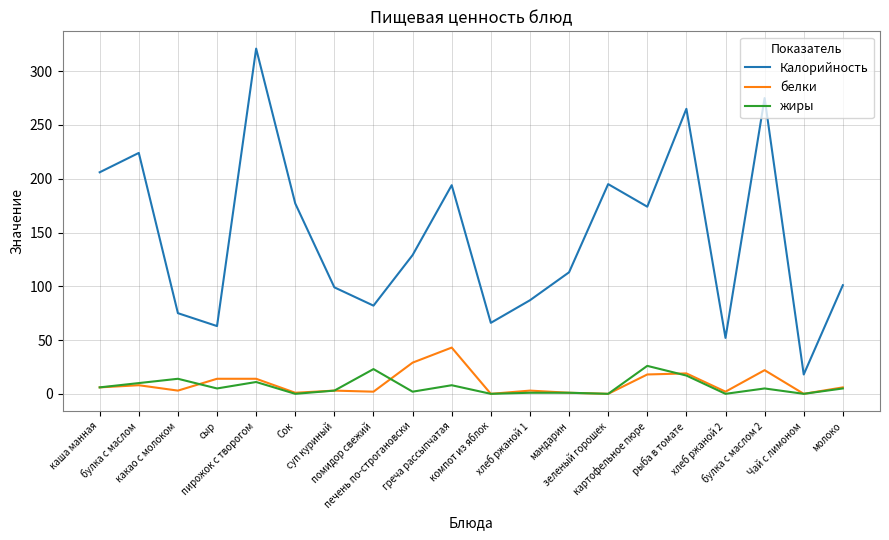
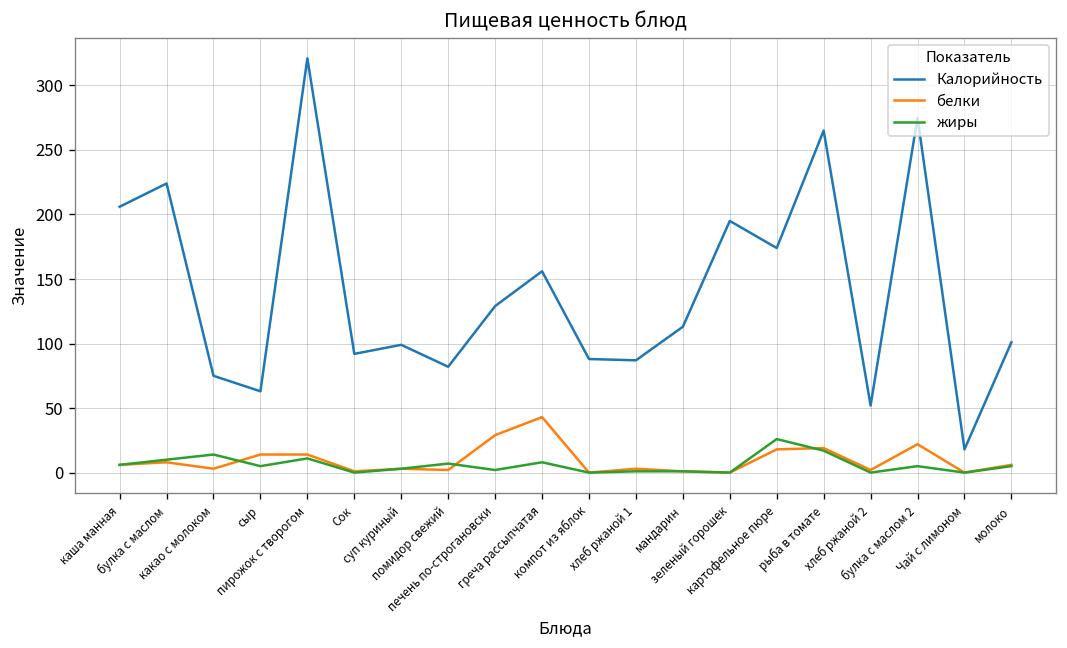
Калорийность, Сок: 177 -> 92
жиры, помидор свежий: 23 -> 7
Калорийность, греча рассыпчатая: 194 -> 156
Калорийность, компот из яблок: 66 -> 88
